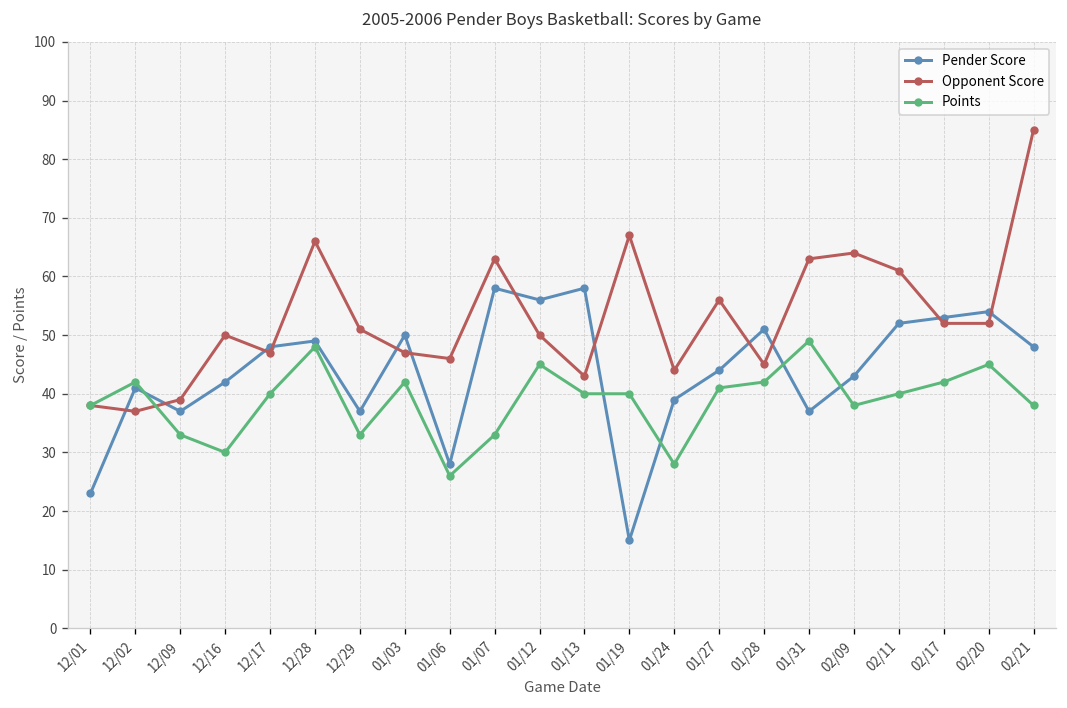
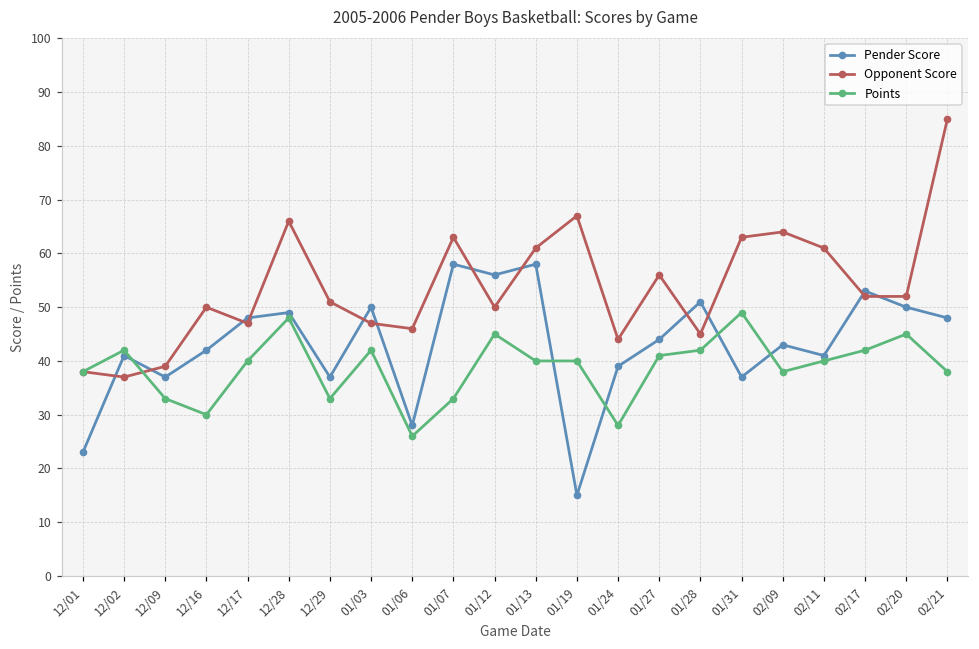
Opponent Score, 01/13: 43 -> 61
Pender Score, 02/11: 52 -> 41
Pender Score, 02/20: 54 -> 50
